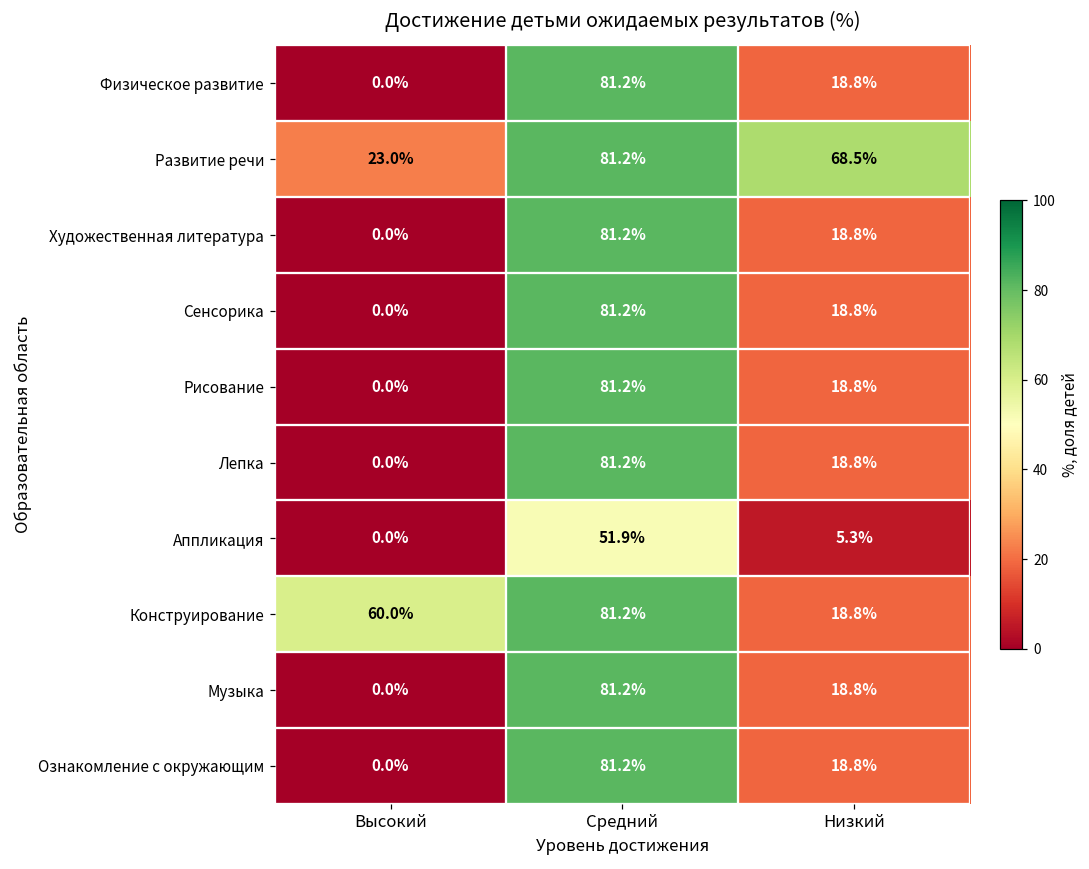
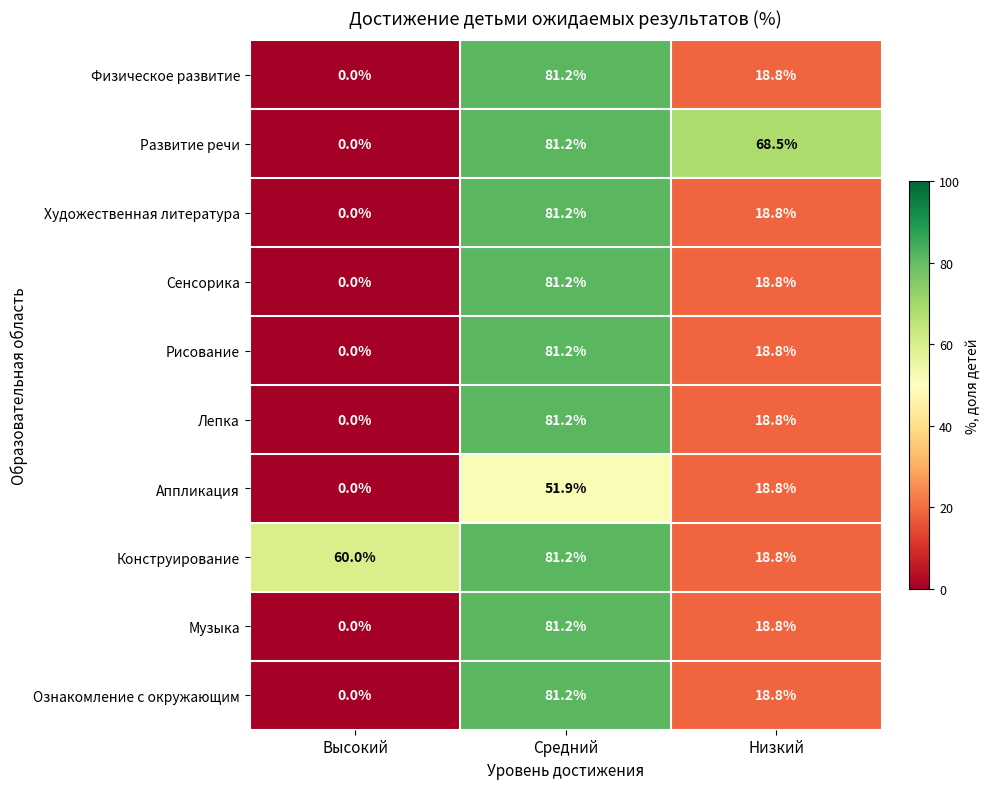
Развитие речи, Высокий: 23.0% -> 0.0%
Аппликация, Низкий: 5.3% -> 18.8%
